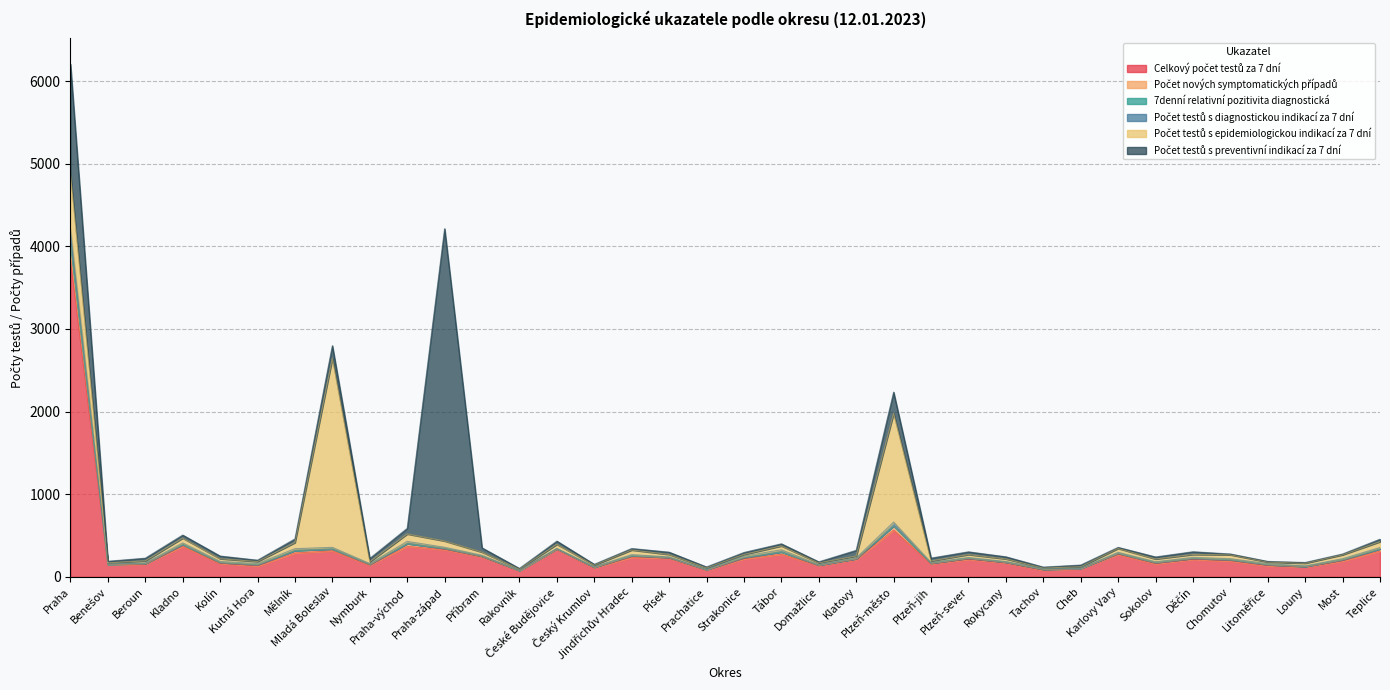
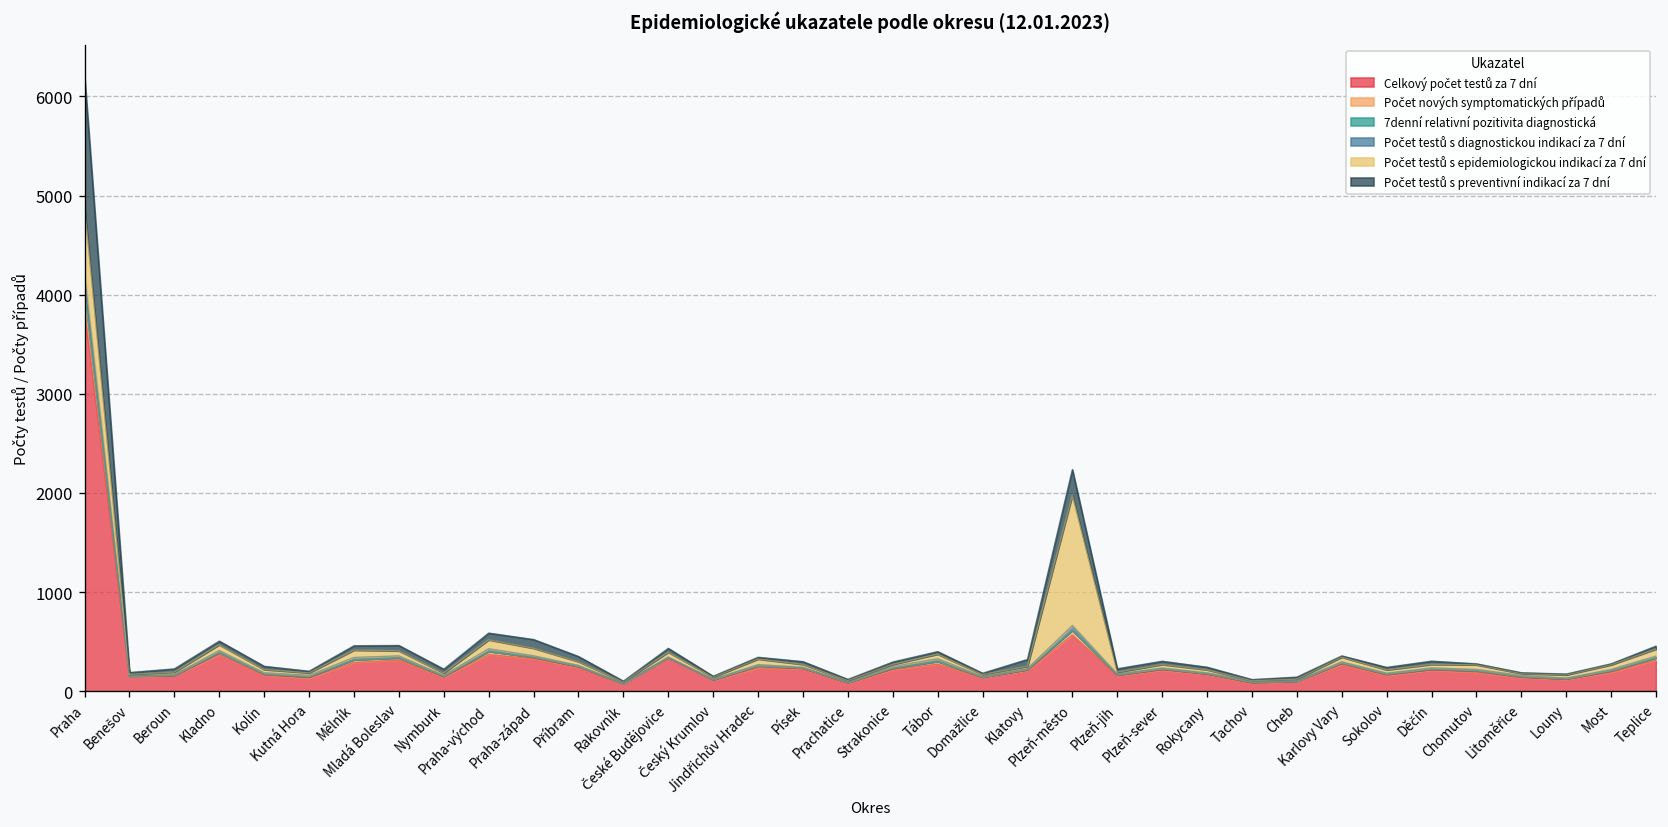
Počet testů s epidemiologickou indikací za 7 dní, Mladá Boleslav: 2300 -> 100
Počet testů s preventivní indikací za 7 dní, Mladá Boleslav: 200 -> 100
Počet testů s preventivní indikací za 7 dní, Praha-západ: 3800 -> 100
